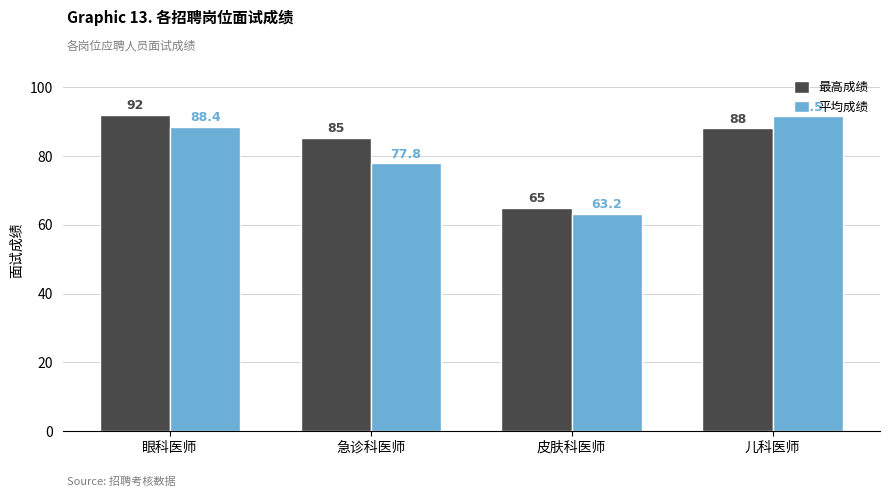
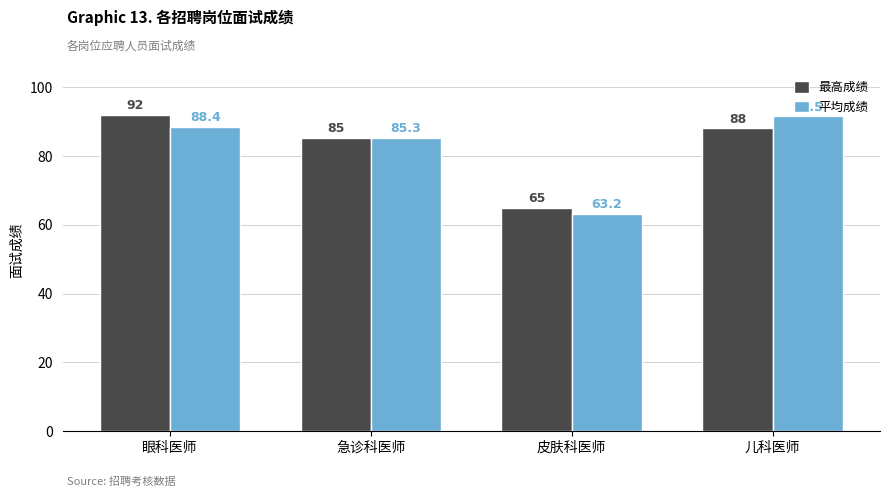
平均成绩, 急诊科医师: 77.8 -> 85.3
